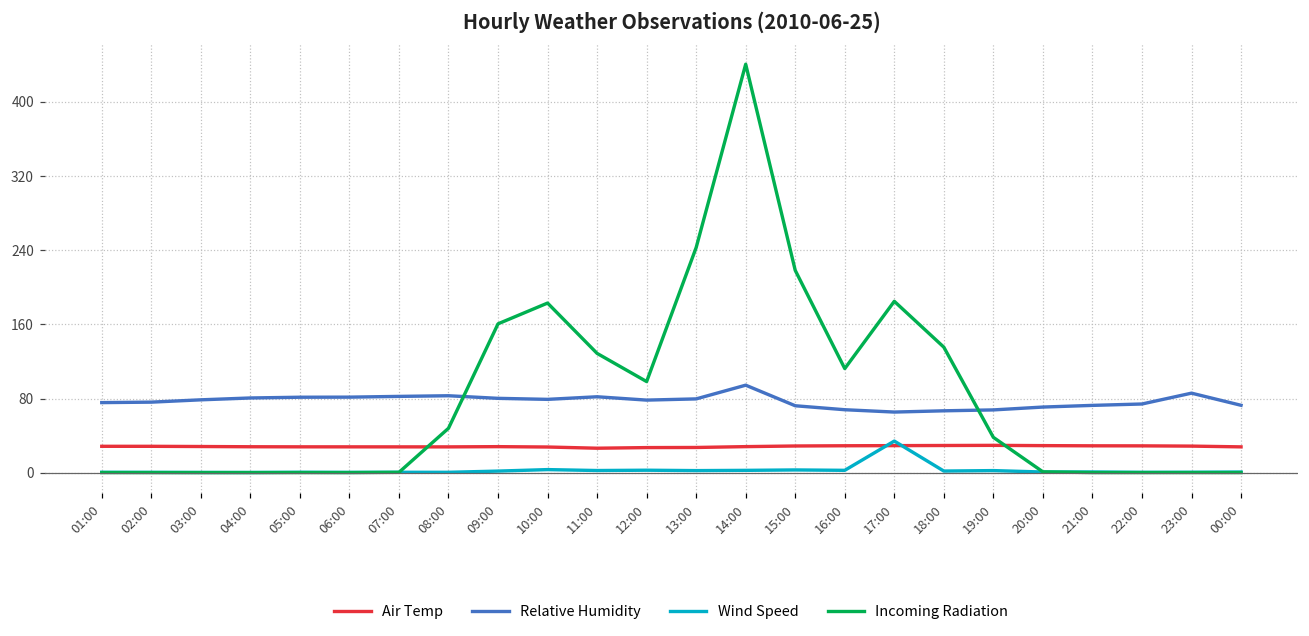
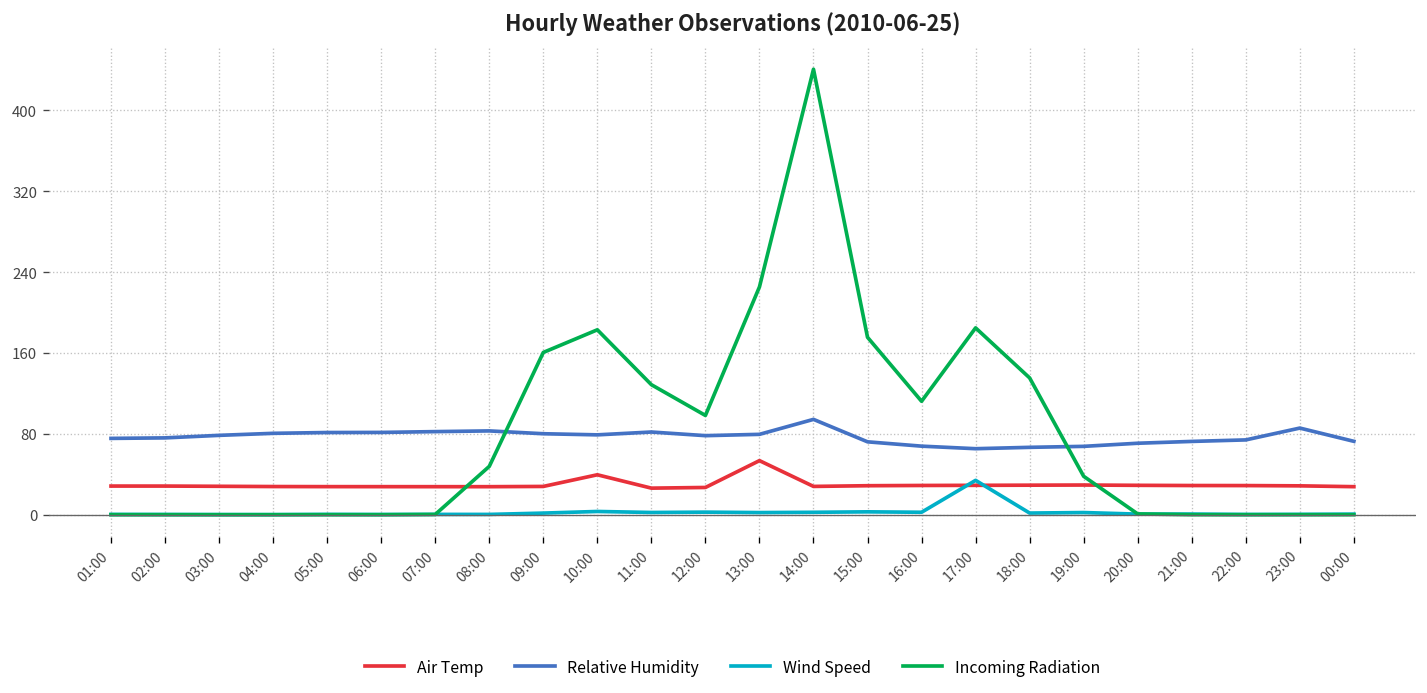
Air Temp, 10:00: 30 -> 40
Air Temp, 13:00: 30 -> 50
Incoming Radiation, 13:00: 240 -> 230
Incoming Radiation, 15:00: 220 -> 180
